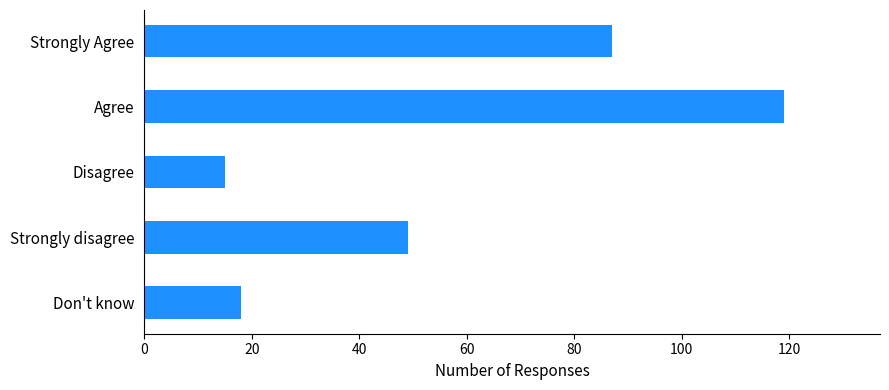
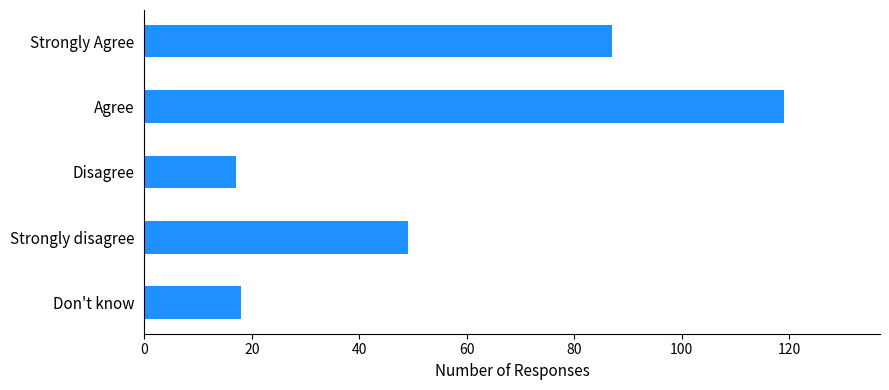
Disagree: 15 -> 17
